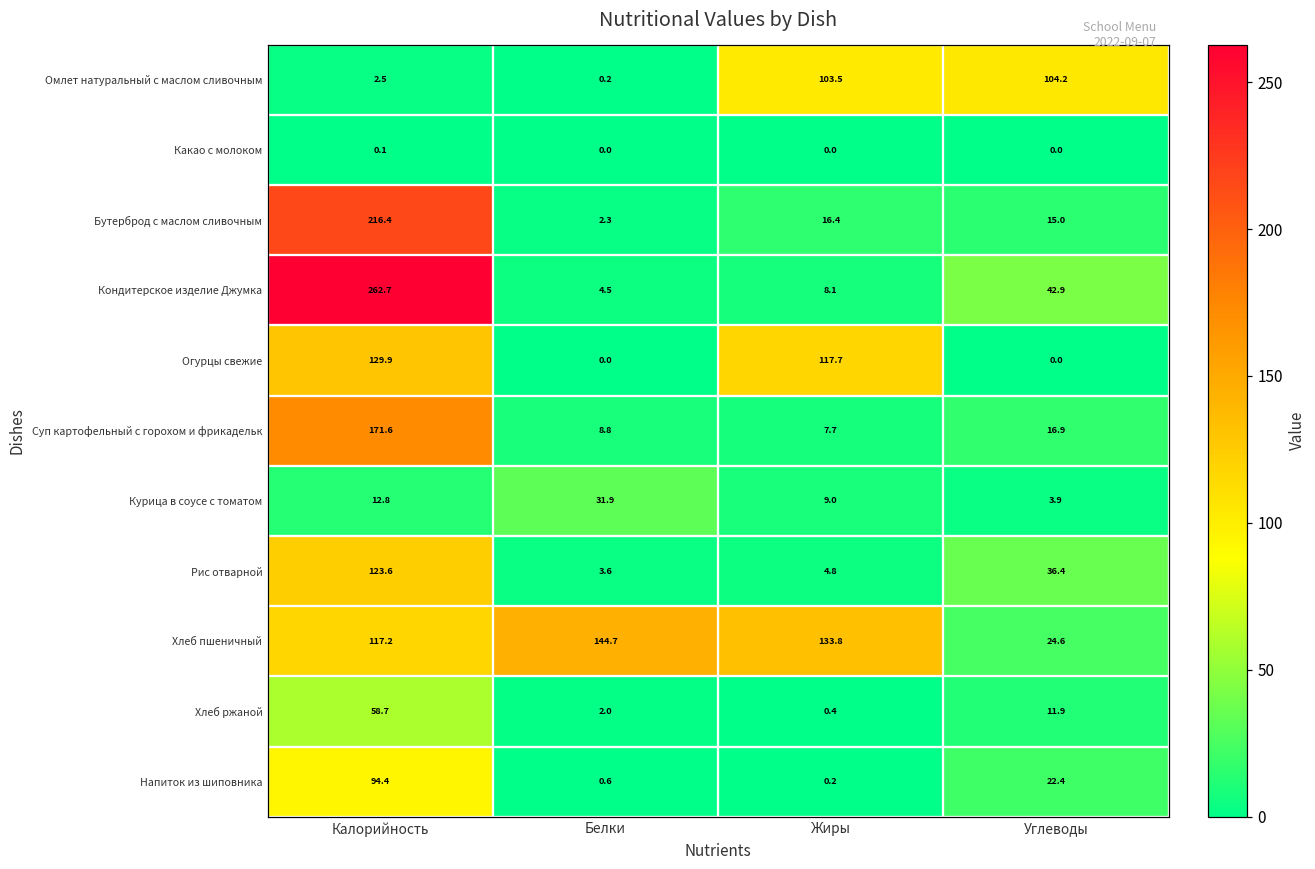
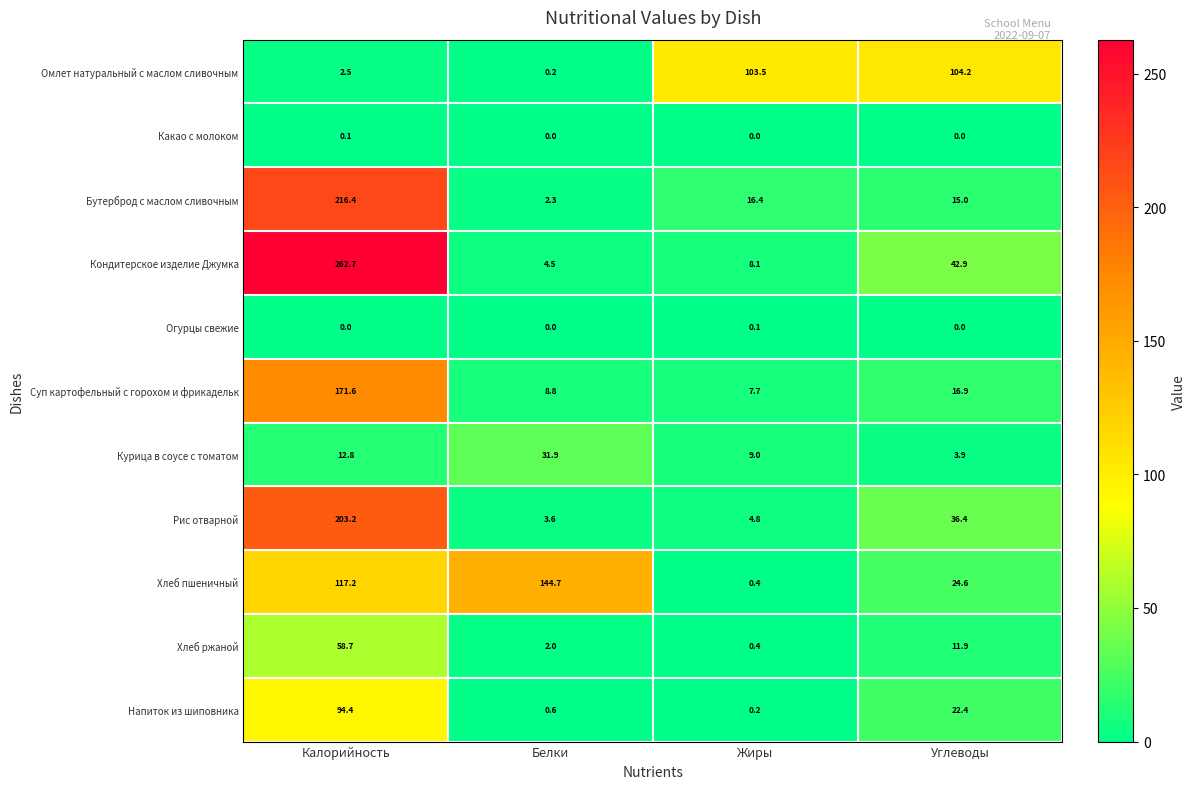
Огурцы свежие, Калорийность: 129.9 -> 0.0
Огурцы свежие, Жиры: 117.7 -> 0.1
Рис отварной, Калорийность: 123.6 -> 203.2
Хлеб пшеничный, Жиры: 133.8 -> 0.4
